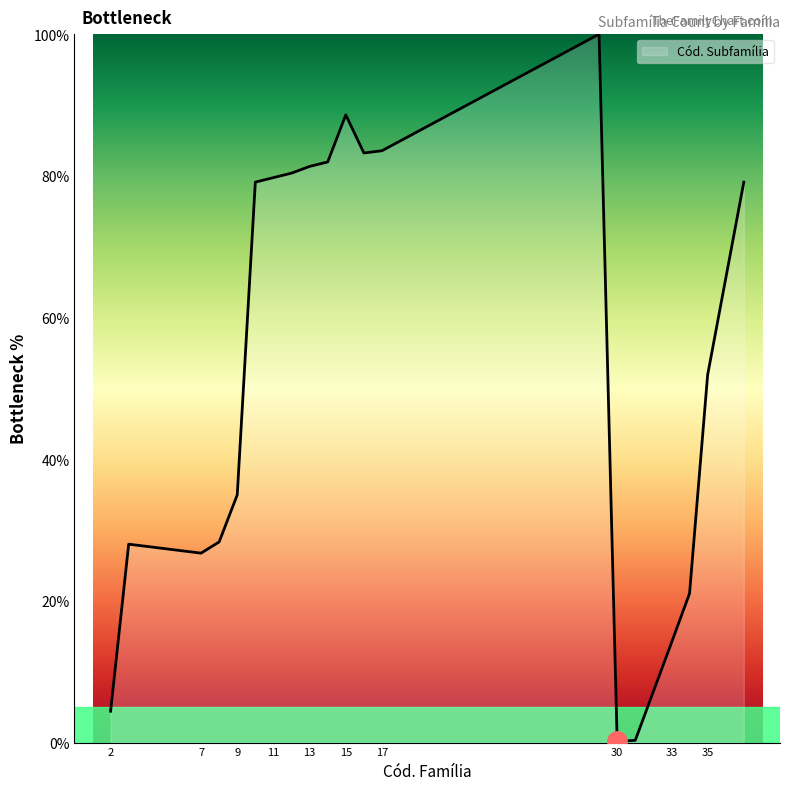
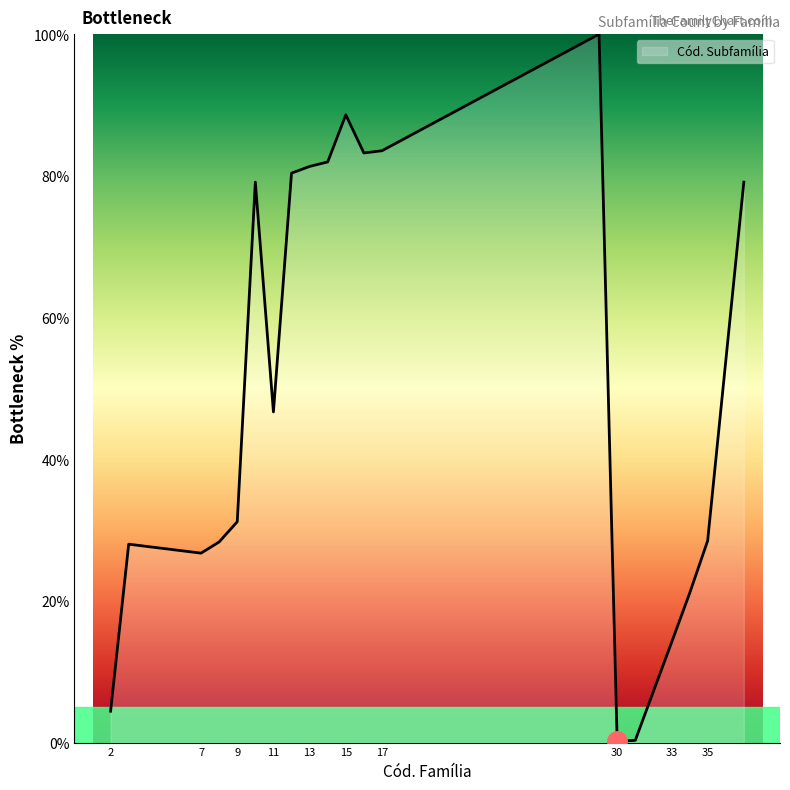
Cód. Subfamília, 9: 35% -> 31%
Cód. Subfamília, 11: 80% -> 47%
Cód. Subfamília, 35: 52% -> 28%
